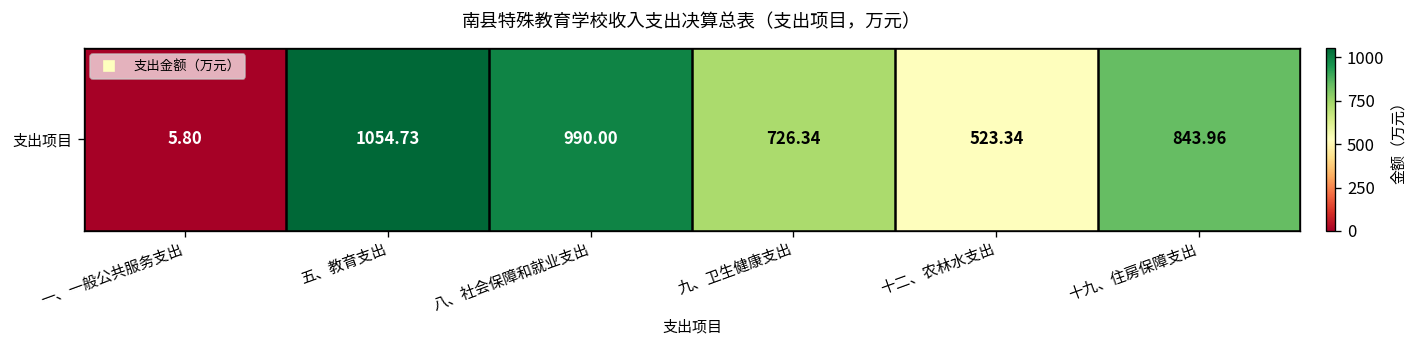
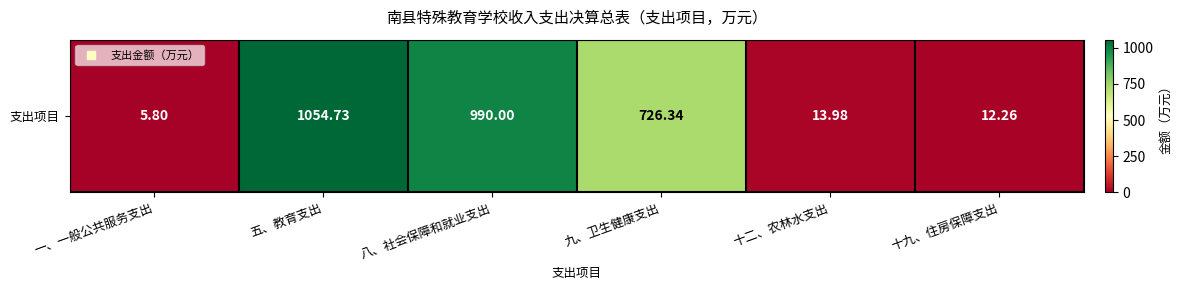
支出项目, 十二、农林水支出: 523.34 -> 13.98
支出项目, 十九、住房保障支出: 843.96 -> 12.26
